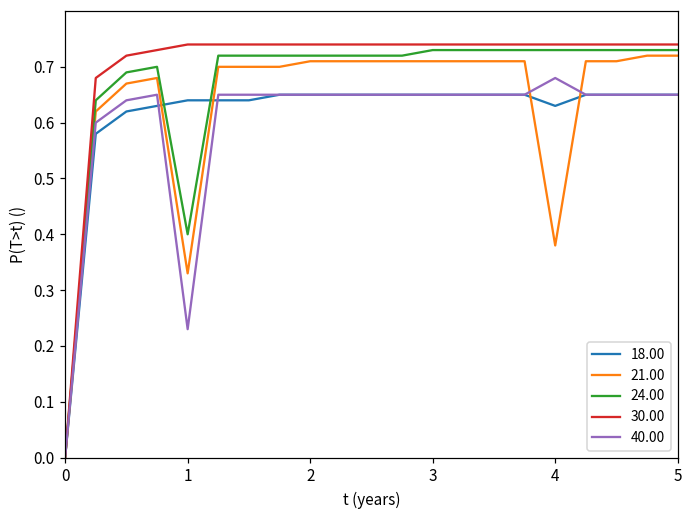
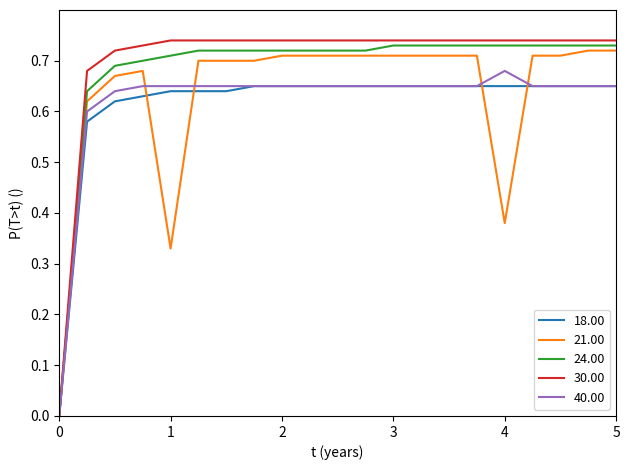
24.00, 1: 0.40 -> 0.71
40.00, 1: 0.23 -> 0.65
18.00, 4: 0.63 -> 0.65
